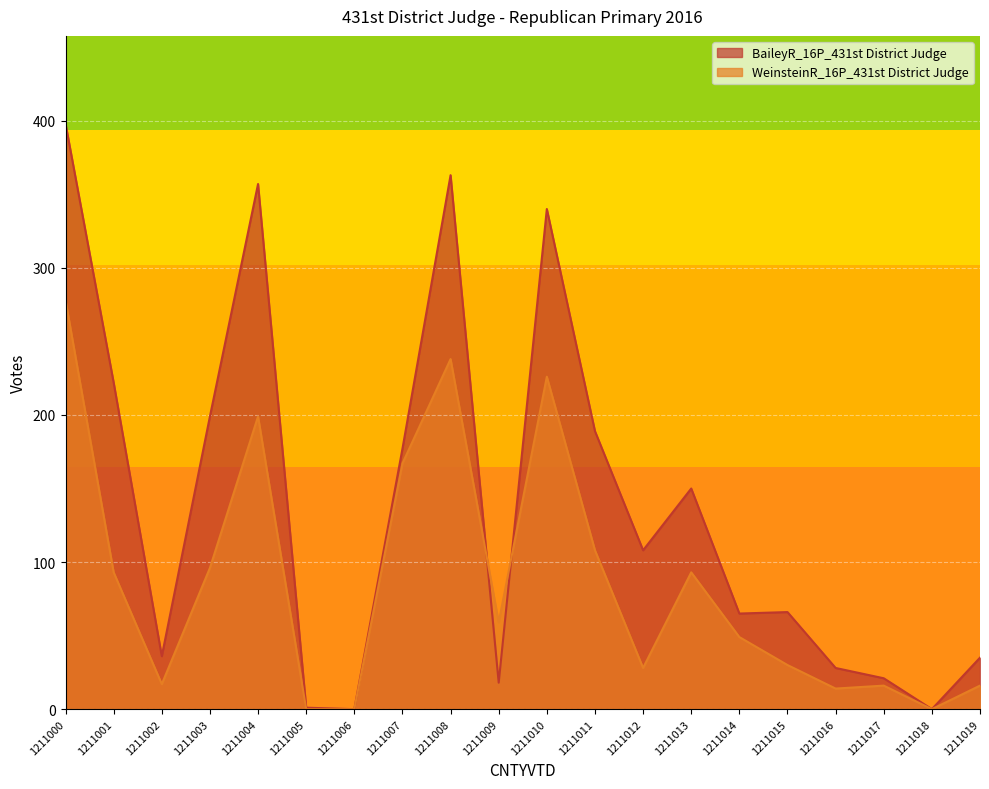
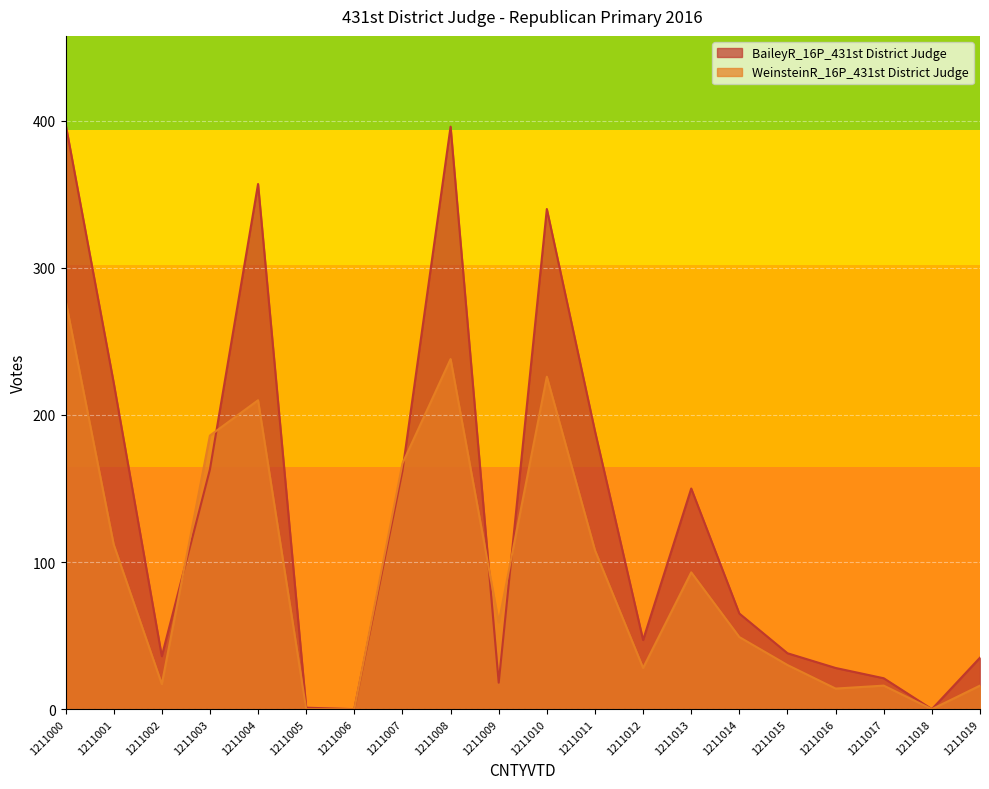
WeinsteinR_16P_431st District Judge, 1211001: 93 -> 112
BaileyR_16P_431st District Judge, 1211003: 199 -> 163
WeinsteinR_16P_431st District Judge, 1211003: 96 -> 186
WeinsteinR_16P_431st District Judge, 1211004: 199 -> 210
BaileyR_16P_431st District Judge, 1211007: 177 -> 162
BaileyR_16P_431st District Judge, 1211008: 363 -> 396
BaileyR_16P_431st District Judge, 1211012: 108 -> 47
BaileyR_16P_431st District Judge, 1211015: 66 -> 38
